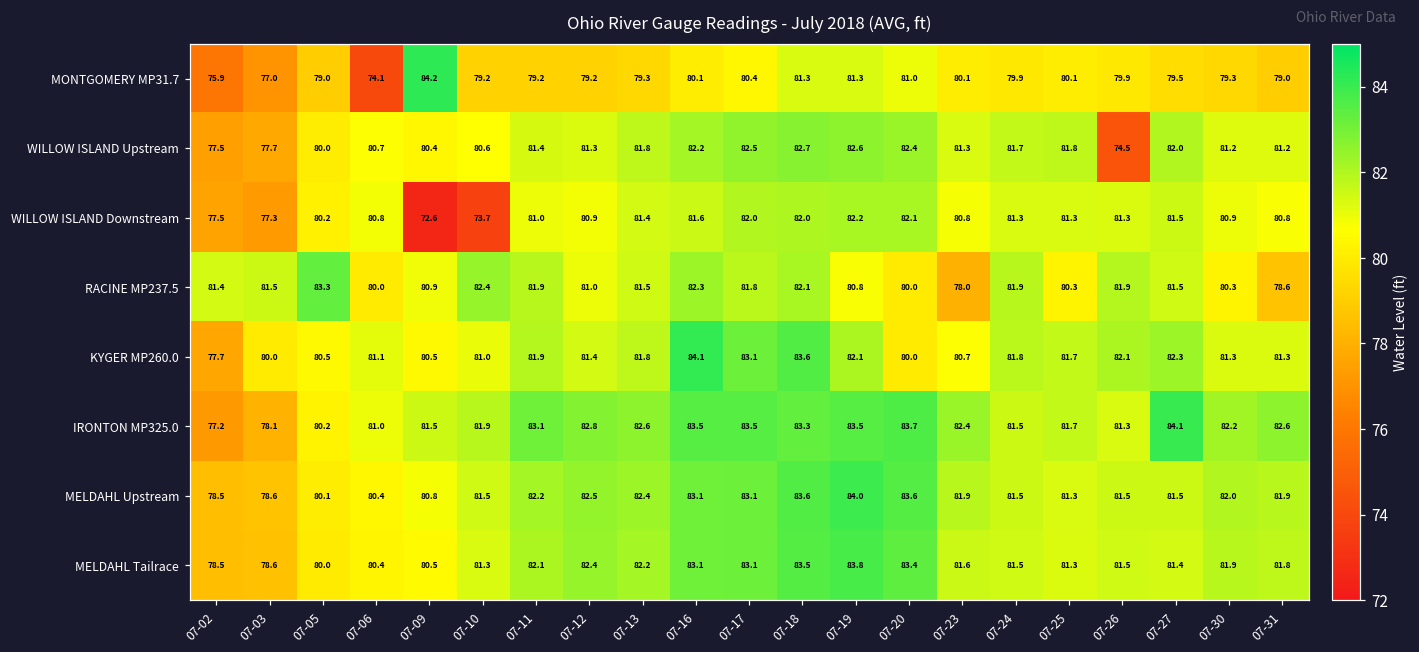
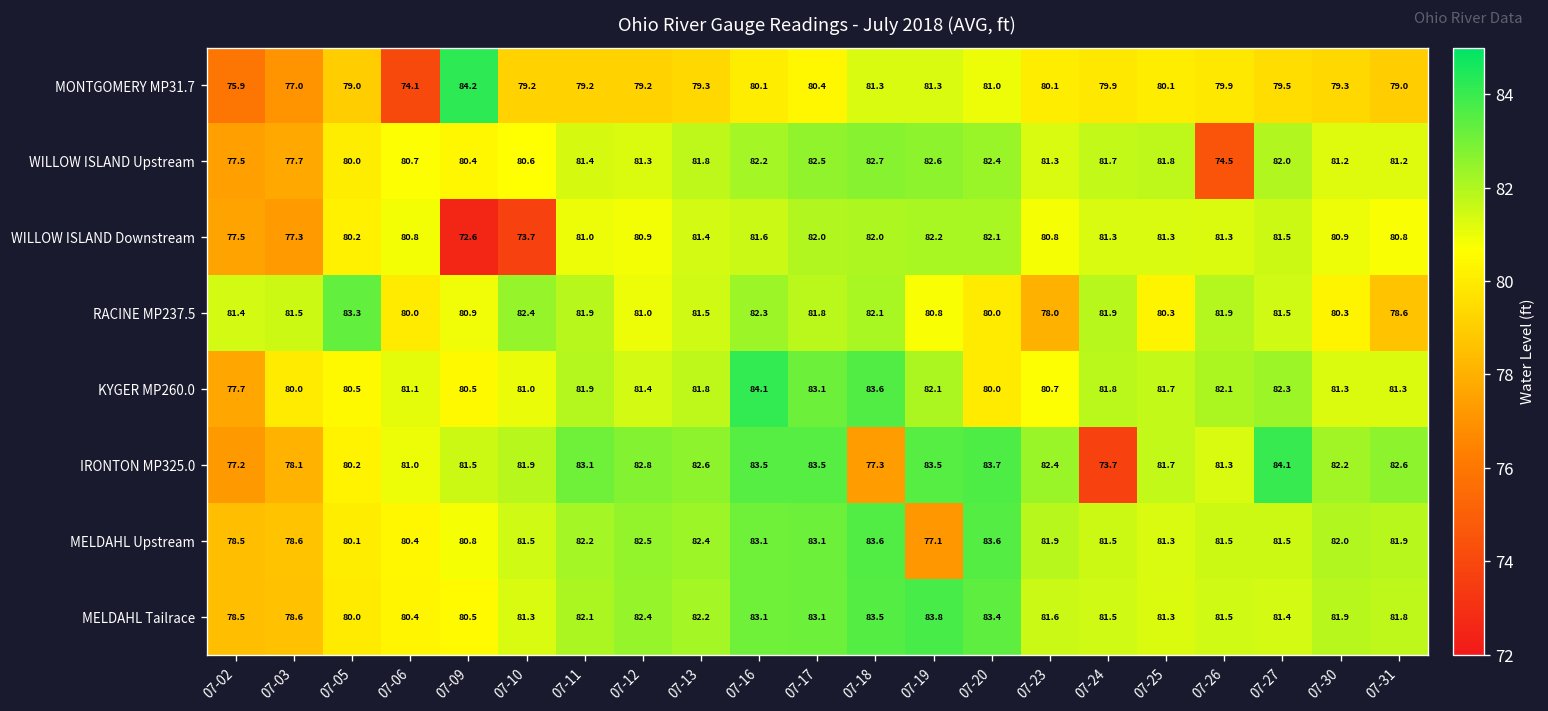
IRONTON MP325.0, 07-18: 83.3 -> 77.3
IRONTON MP325.0, 07-24: 81.5 -> 73.7
MELDAHL Upstream, 07-19: 84.0 -> 77.1
